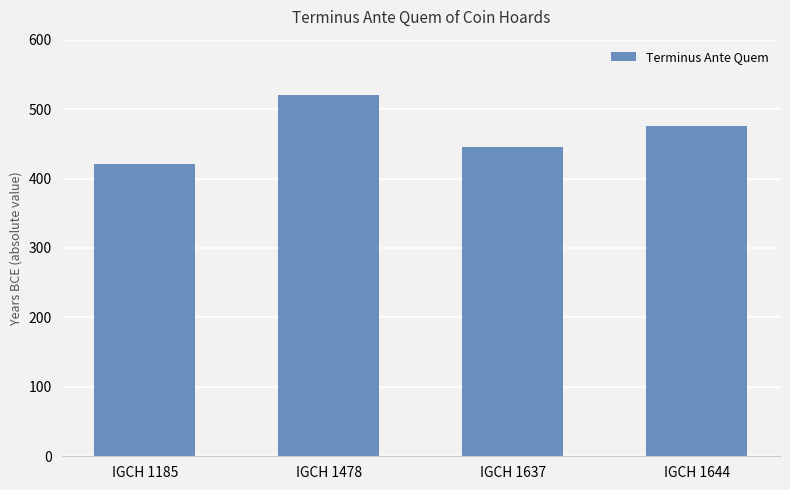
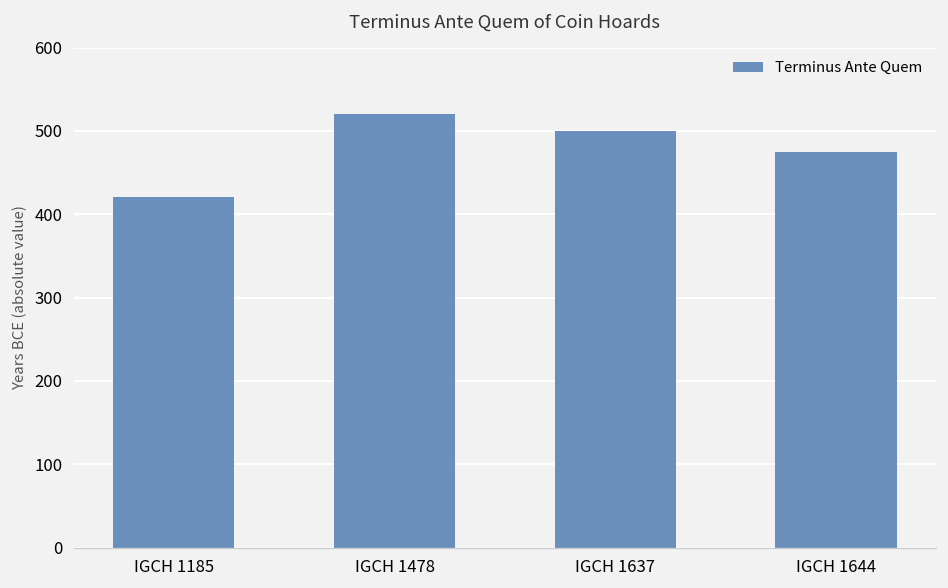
IGCH 1637: 450 -> 500
